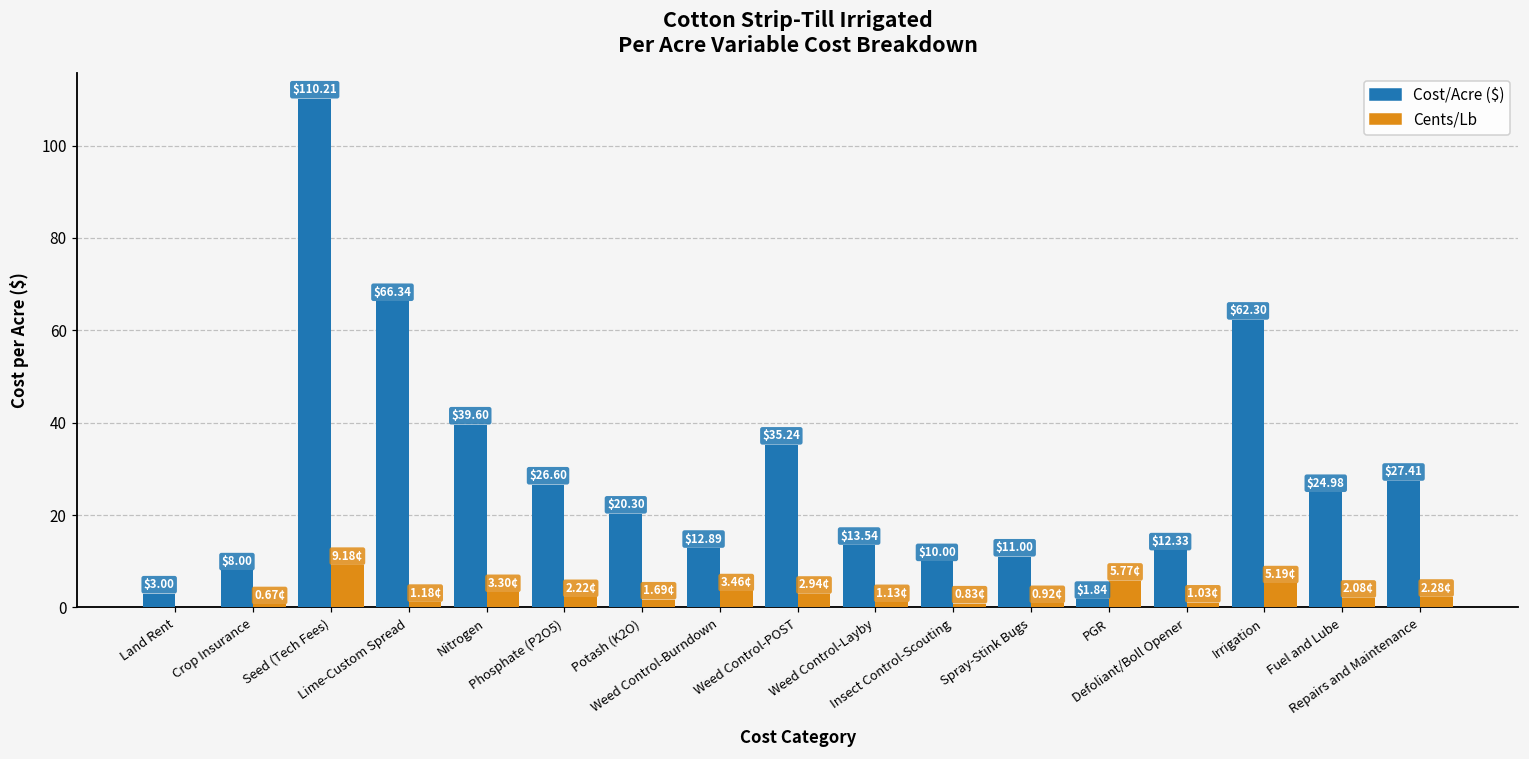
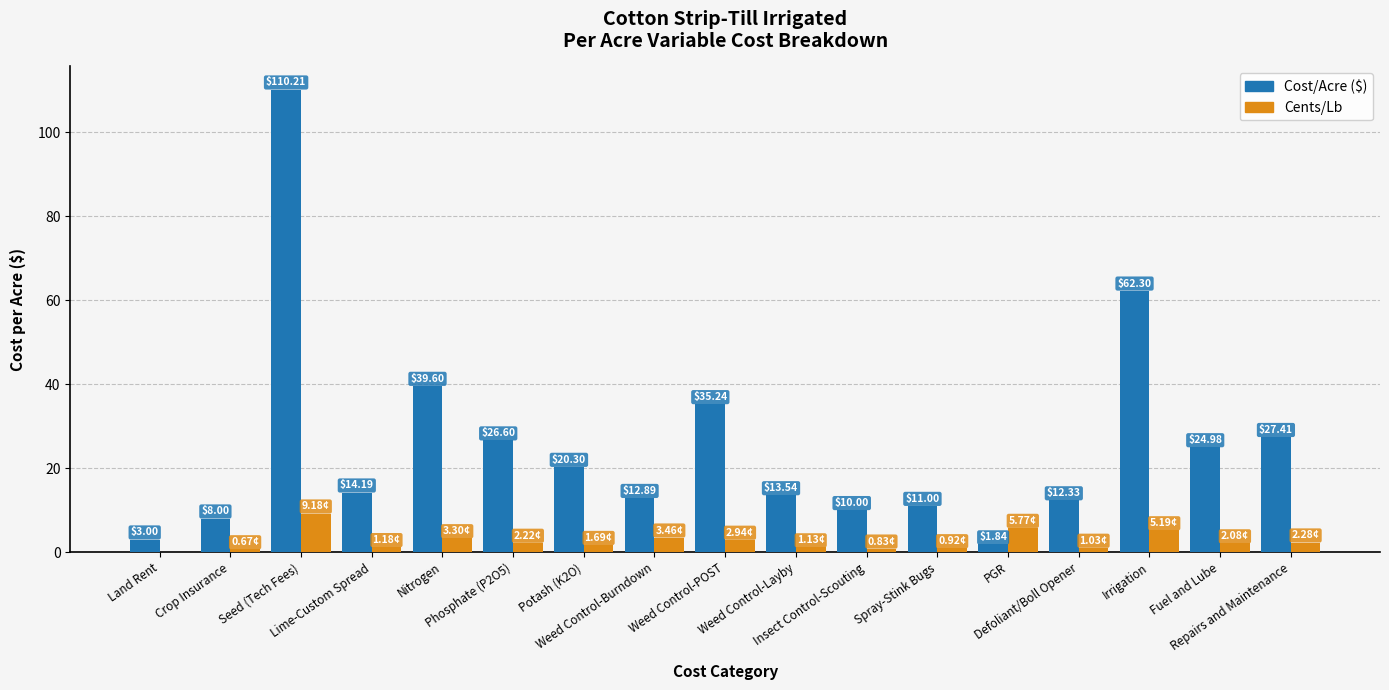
Cost/Acre ($), Lime-Custom Spread: $66.34 -> $14.19
